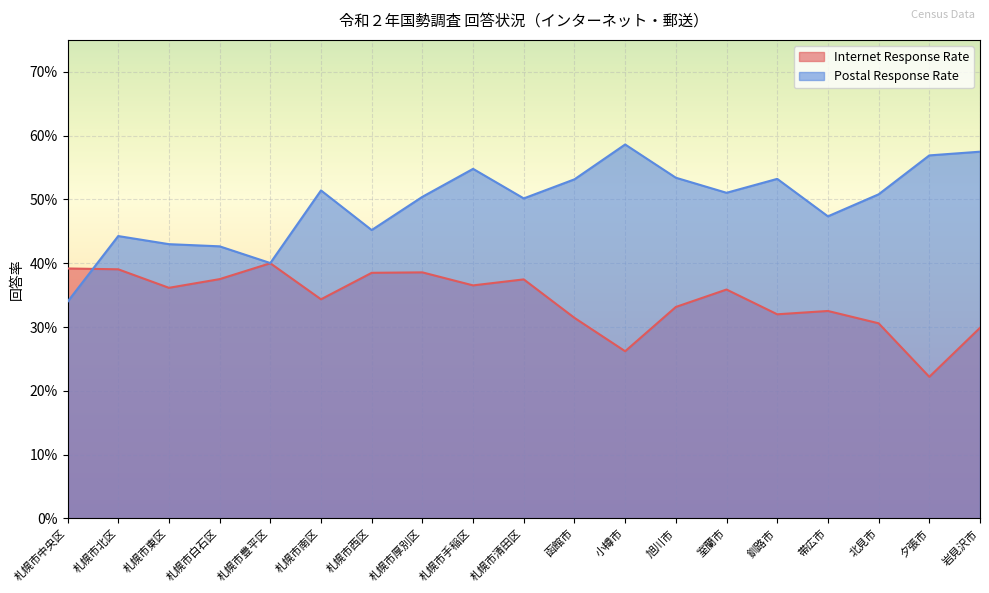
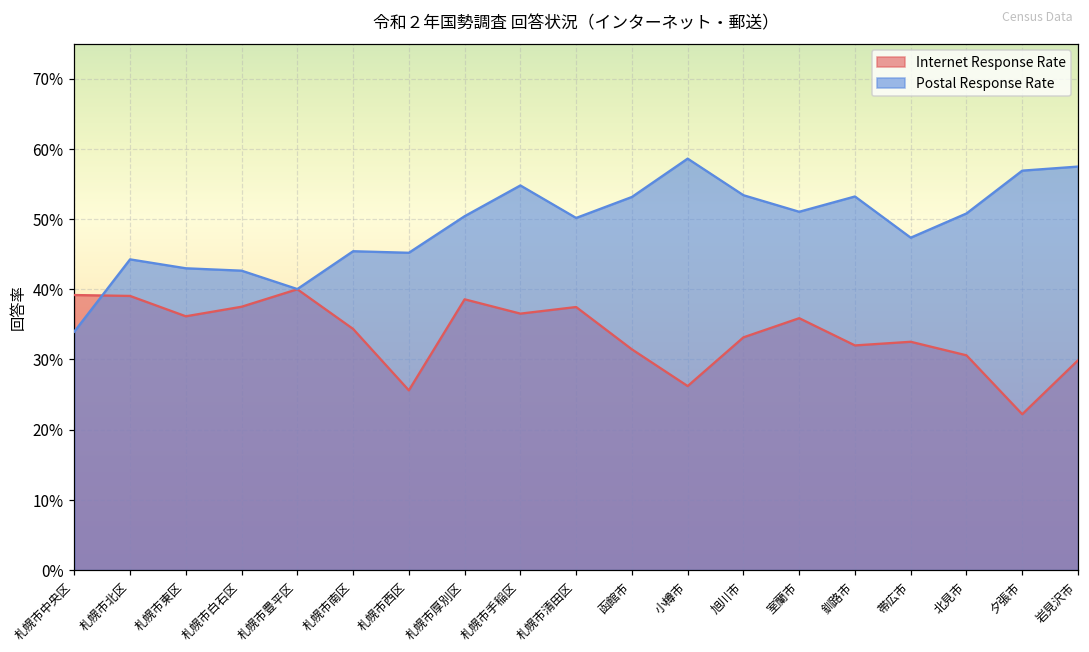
Postal Response Rate, 札幌市南区: 51% -> 45%
Internet Response Rate, 札幌市西区: 39% -> 26%
